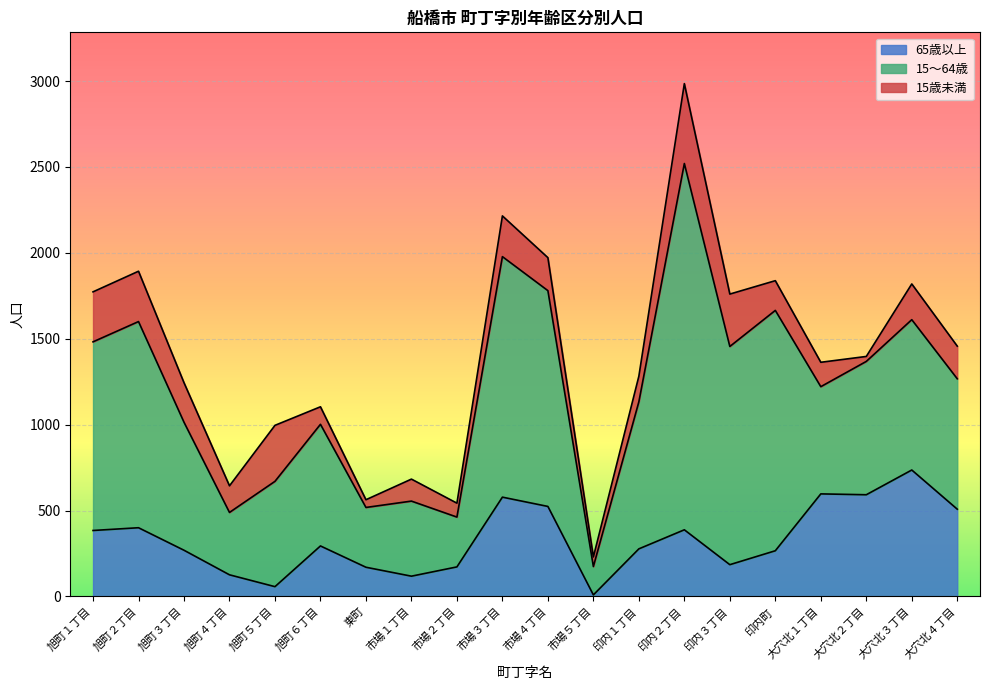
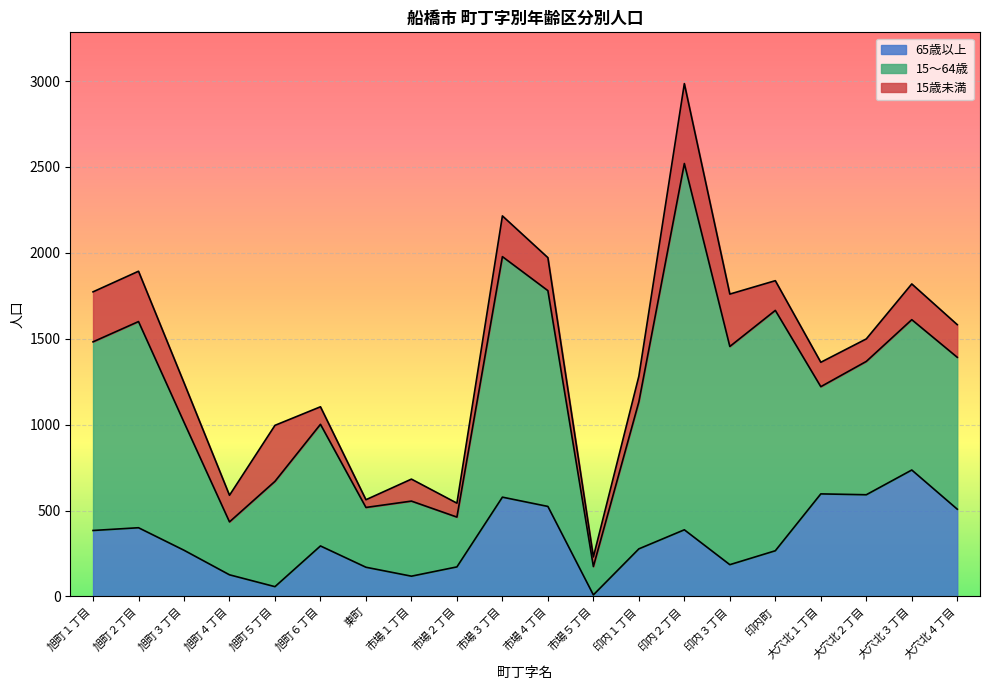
15～64歳, 旭町４丁目: 360 -> 310
15歳未満, 大穴北２丁目: 30 -> 130
15～64歳, 大穴北４丁目: 760 -> 880
